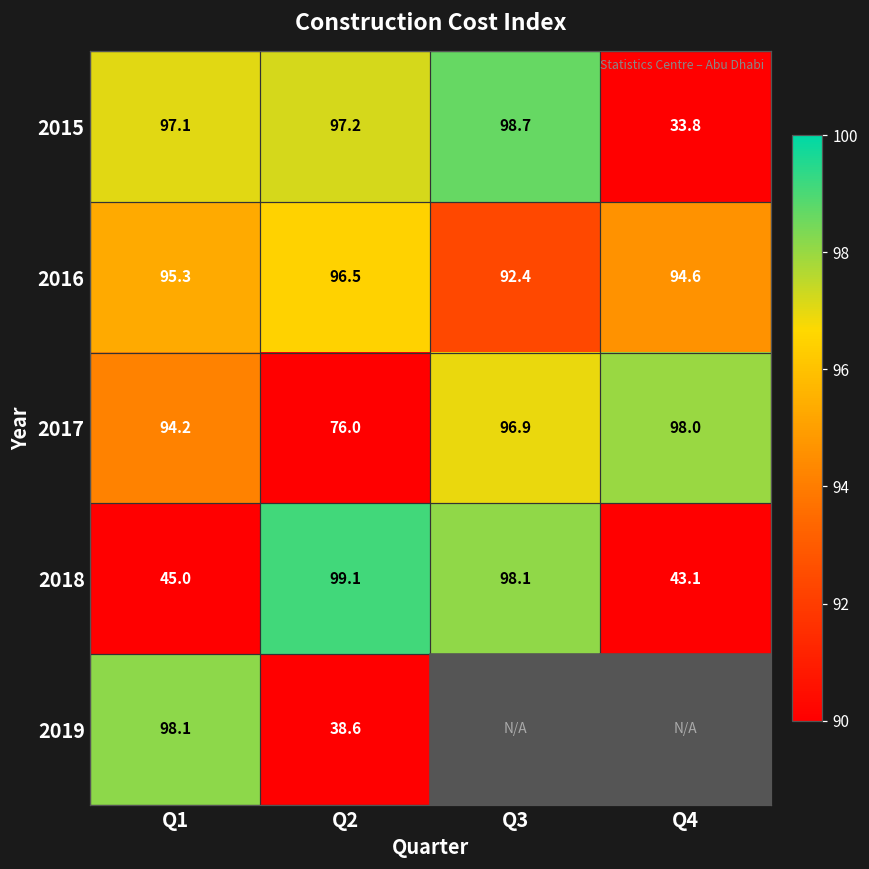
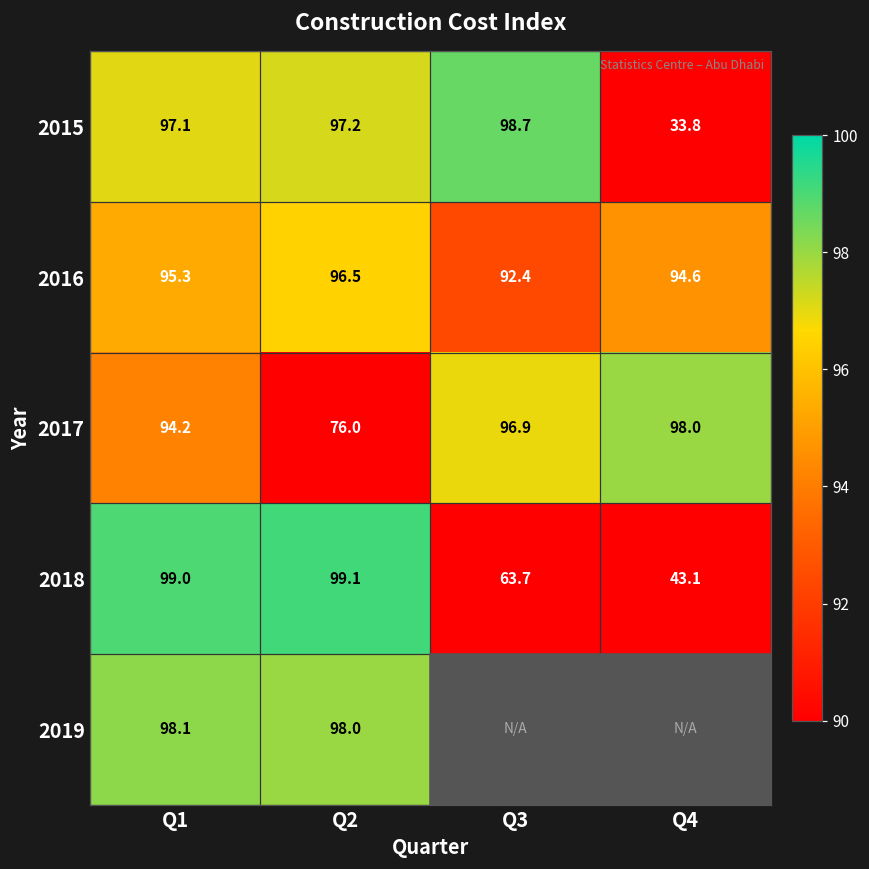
2018, Q1: 45.0 -> 99.0
2018, Q3: 98.1 -> 63.7
2019, Q2: 38.6 -> 98.0
